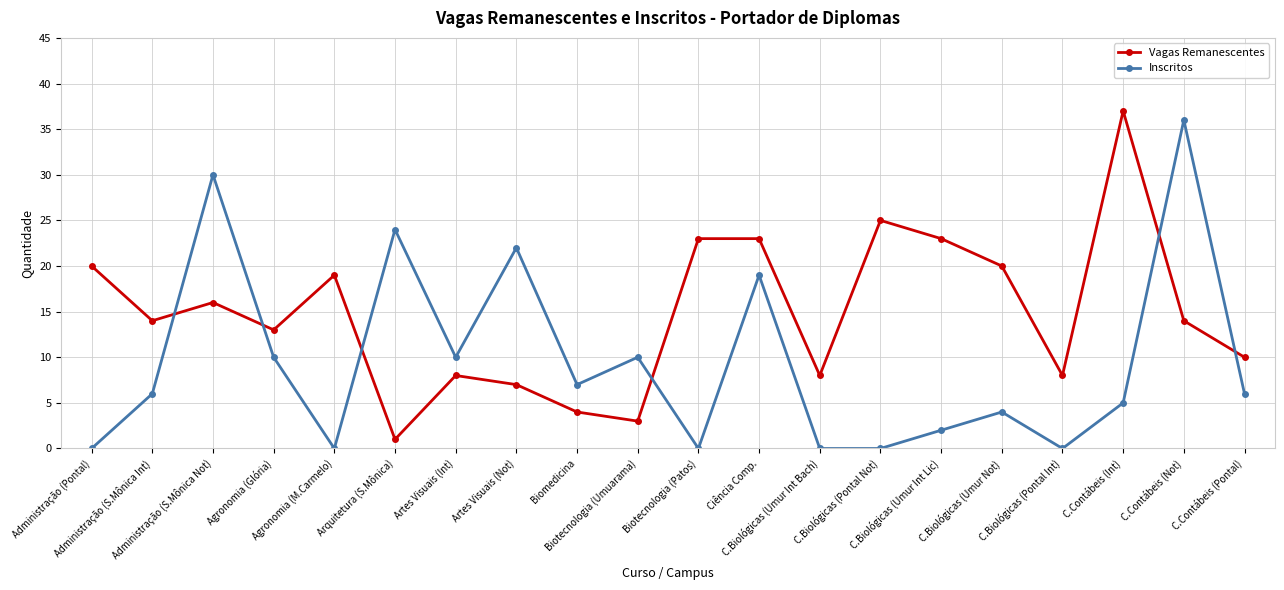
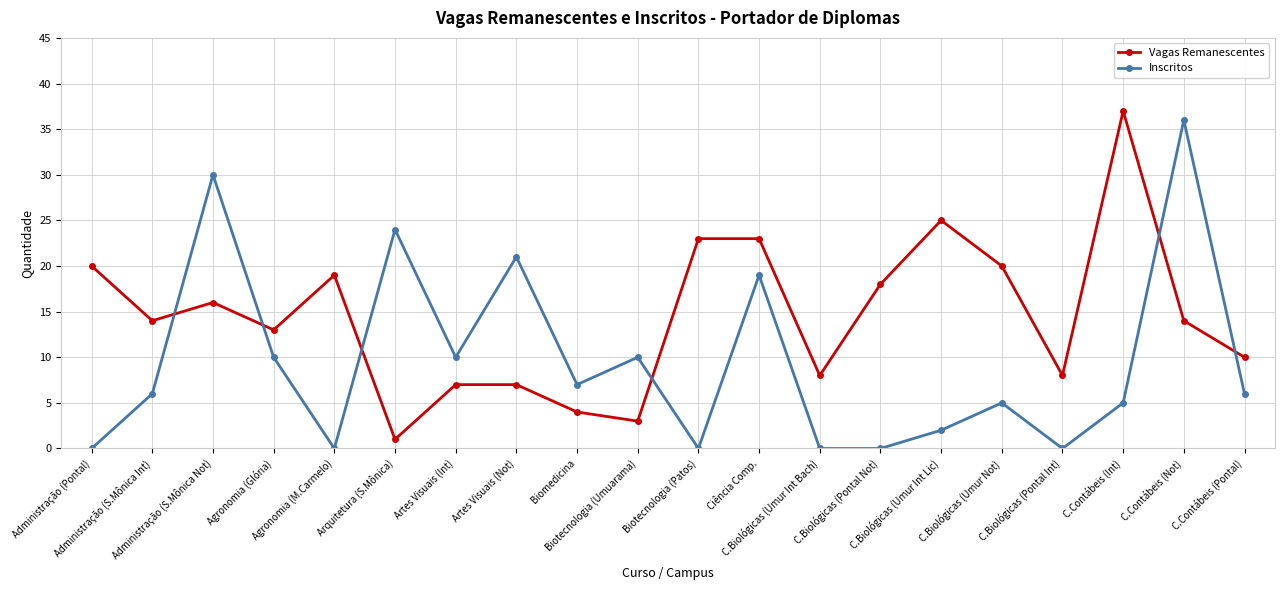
Vagas Remanescentes, Artes Visuais (Int): 8 -> 7
Inscritos, Artes Visuais (Not): 22 -> 21
Vagas Remanescentes, C.Biológicas (Pontal Not): 25 -> 18
Vagas Remanescentes, C.Biológicas (Umur Int Lic): 23 -> 25
Inscritos, C.Biológicas (Umur Not): 4 -> 5
